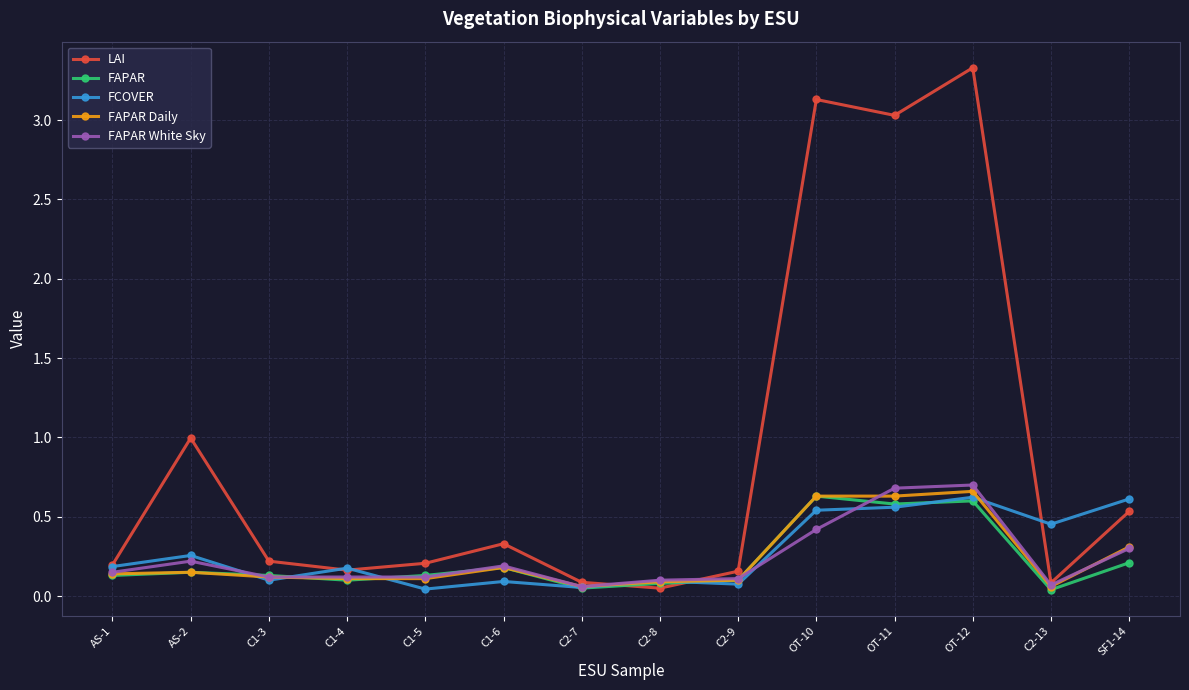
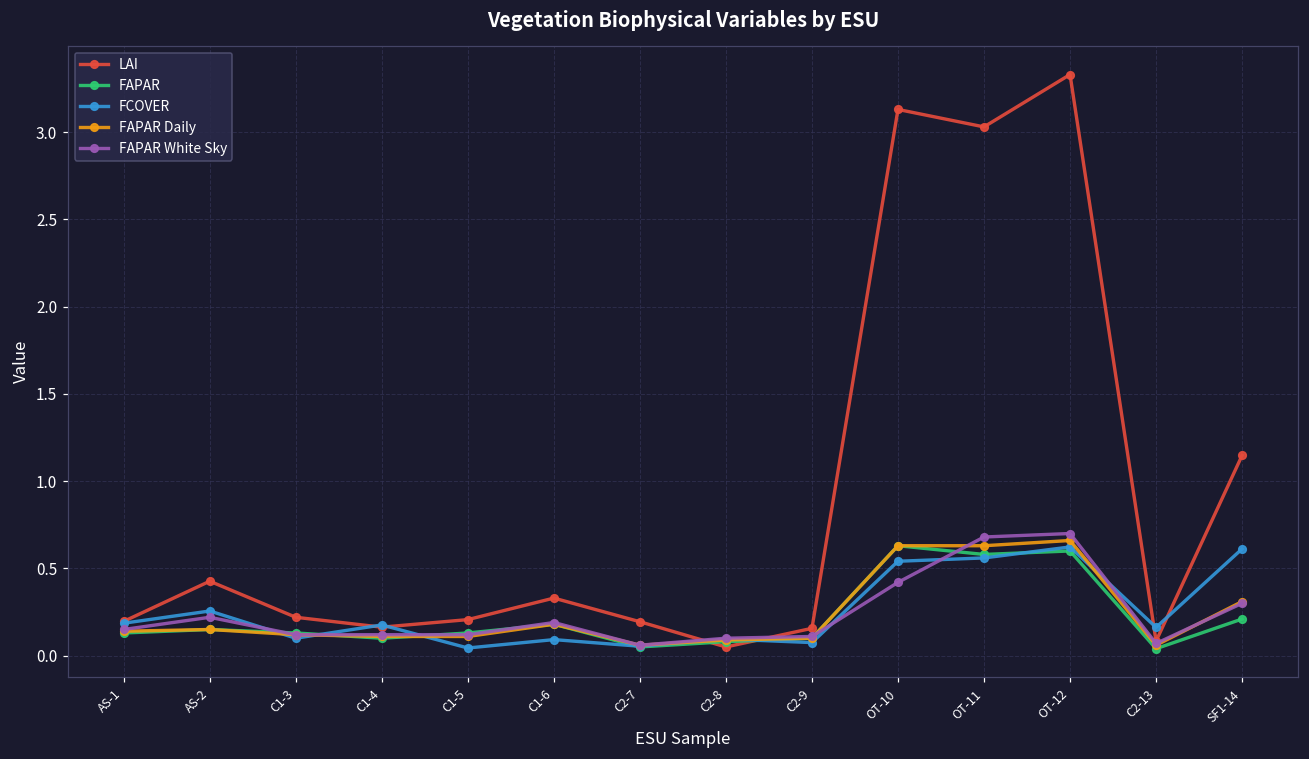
LAI, AS-2: 1.00 -> 0.43
LAI, C2-7: 0.09 -> 0.19
FCOVER, C2-13: 0.45 -> 0.16
LAI, SF1-14: 0.53 -> 1.15
